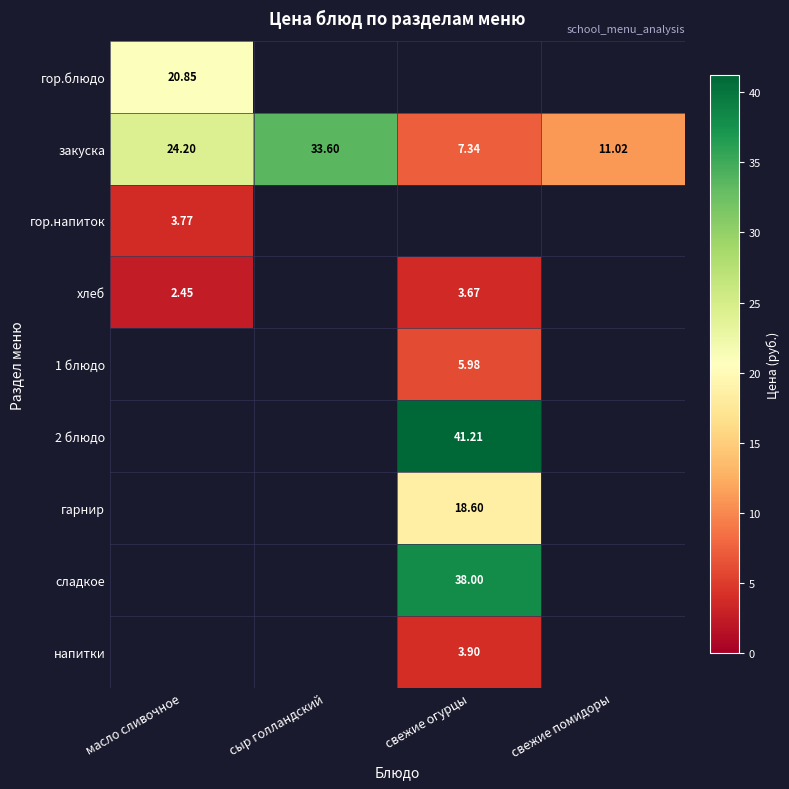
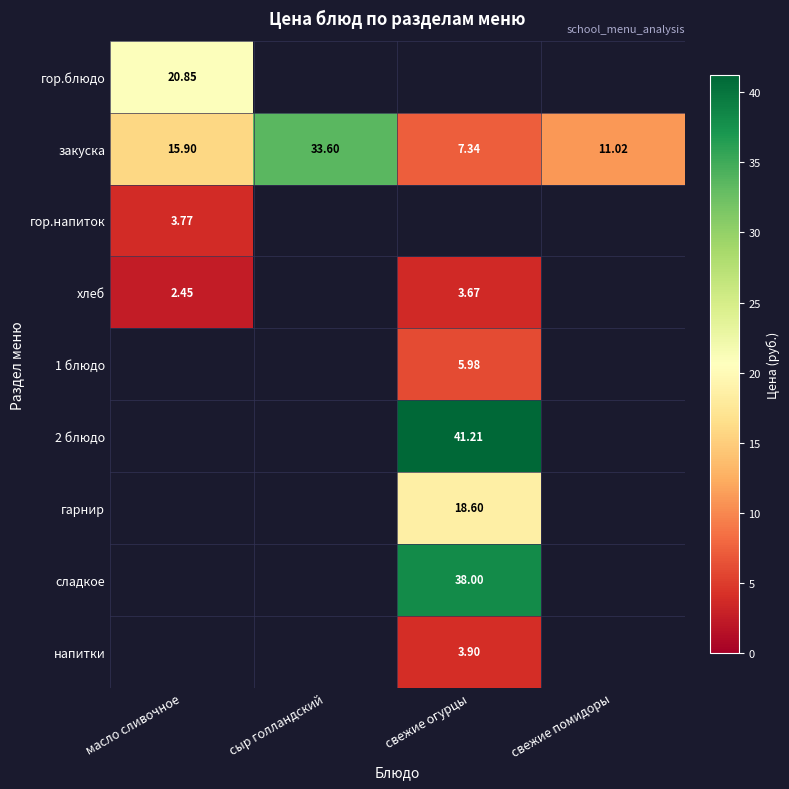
закуска, масло сливочное: 24.20 -> 15.90
